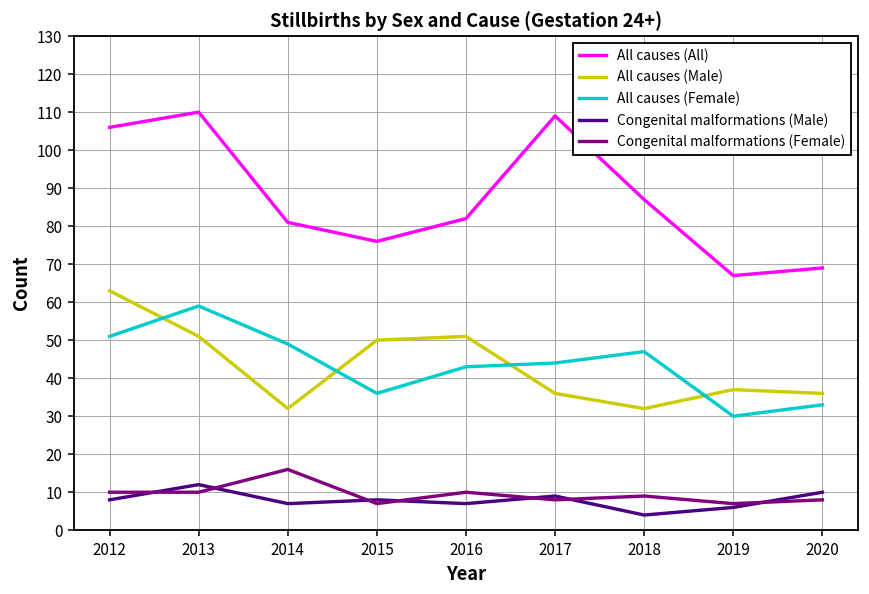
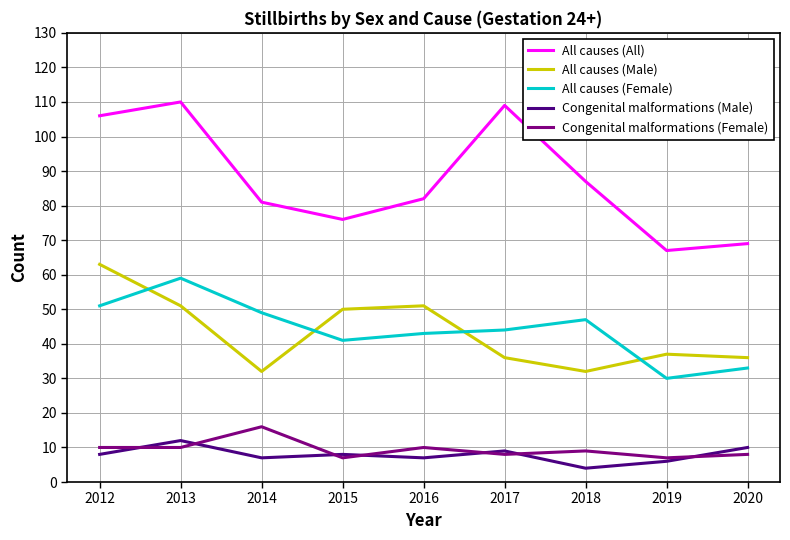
All causes (Female), 2015: 36 -> 41
